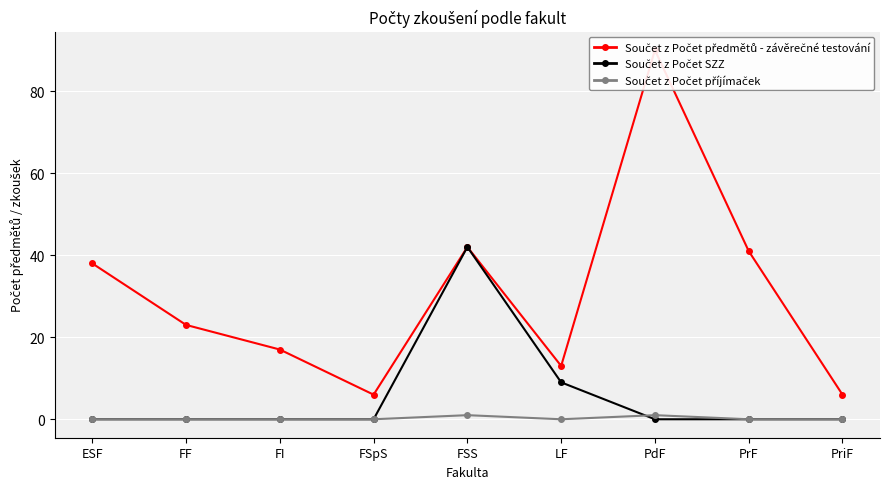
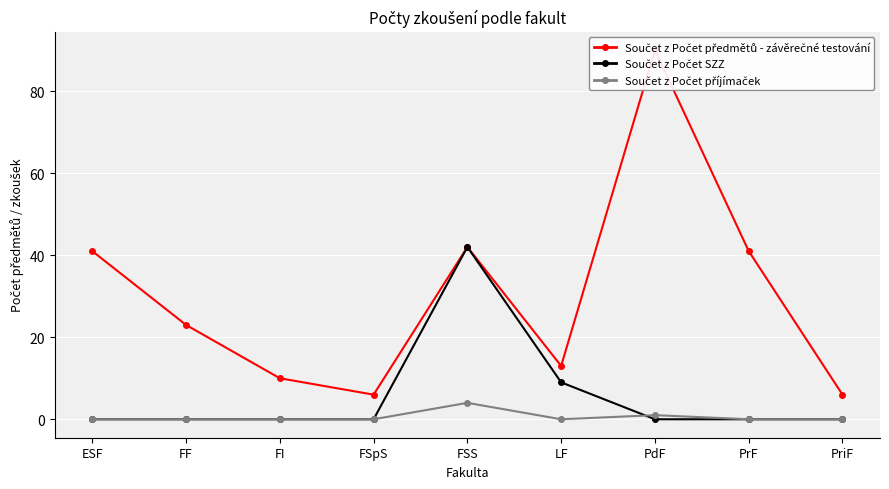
Součet z Počet předmětů - závěrečné testování, ESF: 38 -> 41
Součet z Počet předmětů - závěrečné testování, FI: 17 -> 10
Součet z Počet příjímaček, FSS: 1 -> 4
